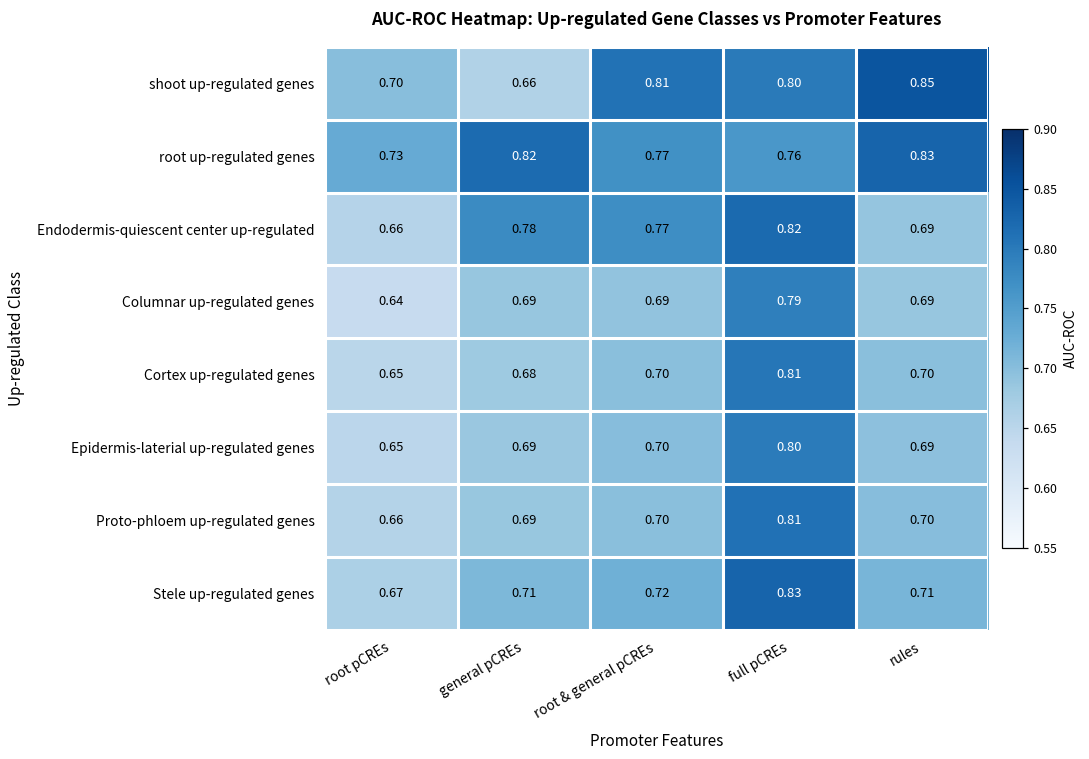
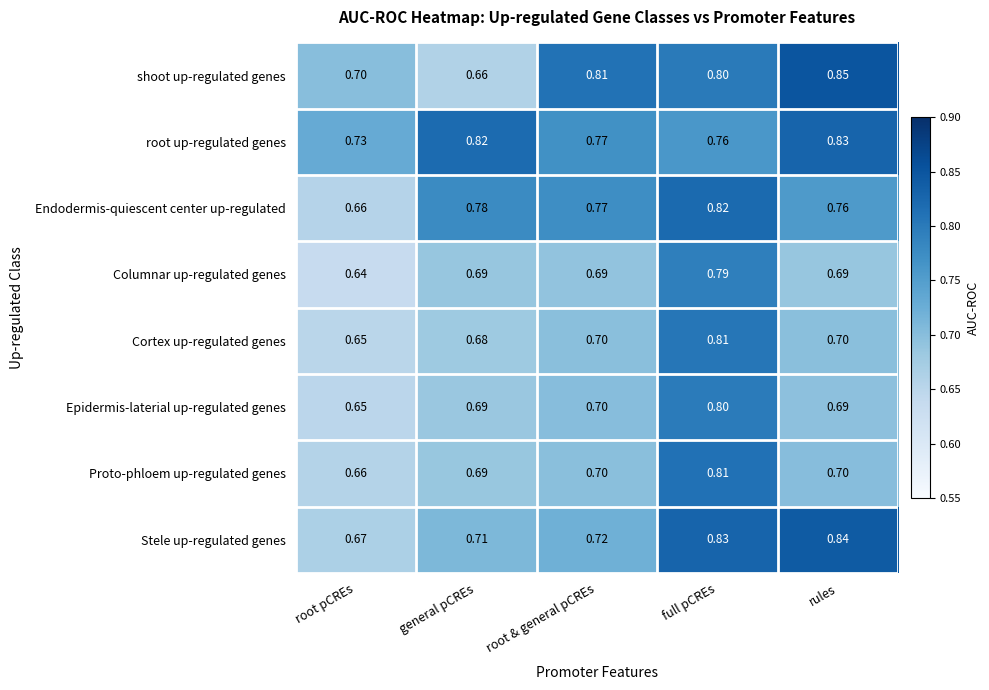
Endodermis-quiescent center up-regulated, rules: 0.69 -> 0.76
Stele up-regulated genes, rules: 0.71 -> 0.84
